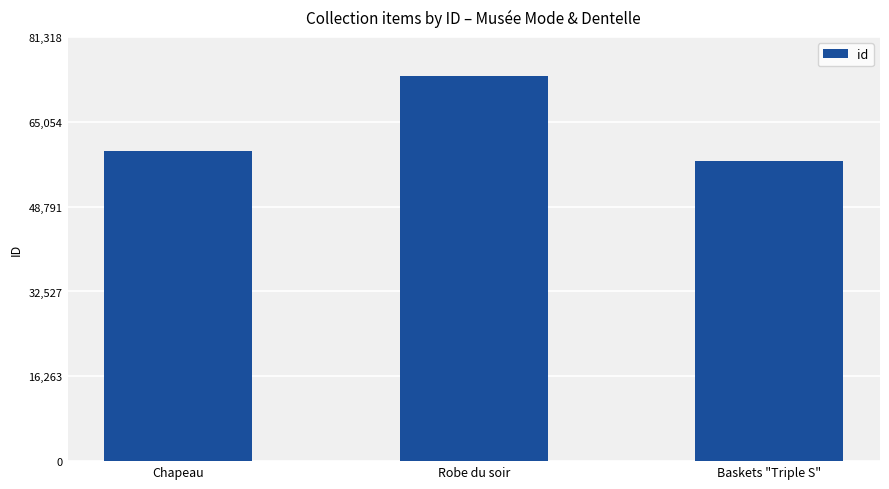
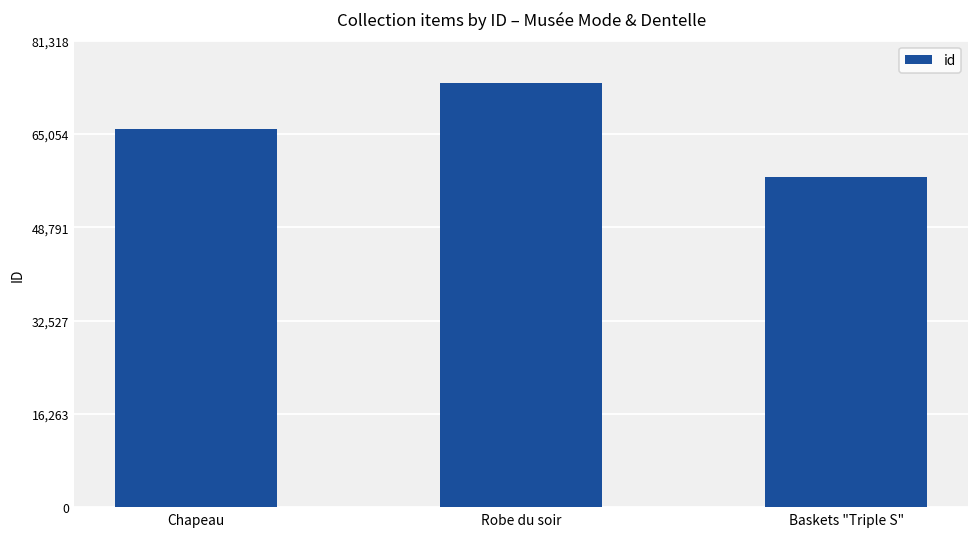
Chapeau: 59,000 -> 66,000
